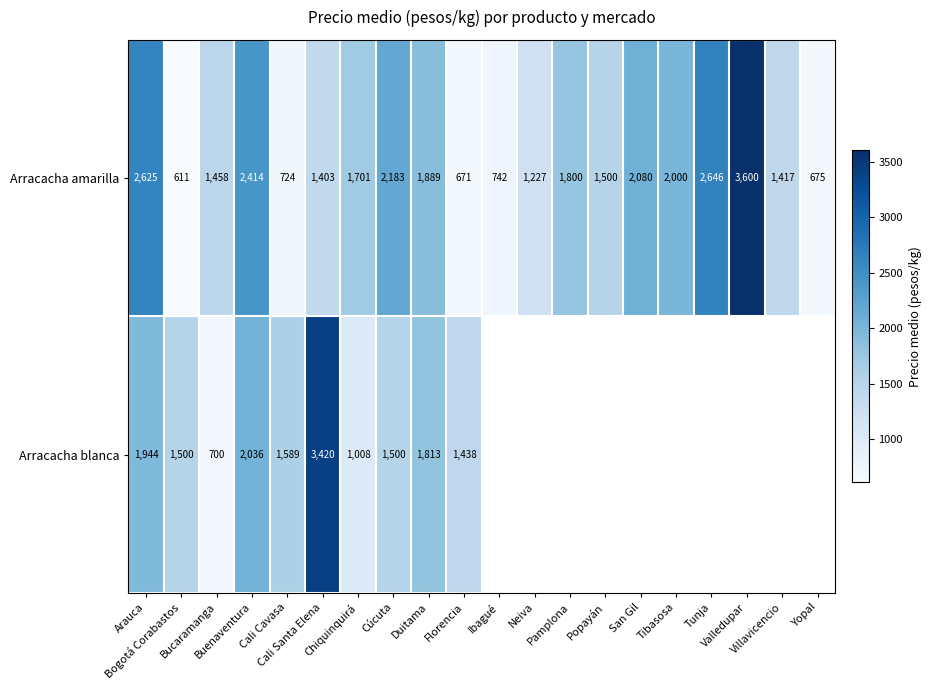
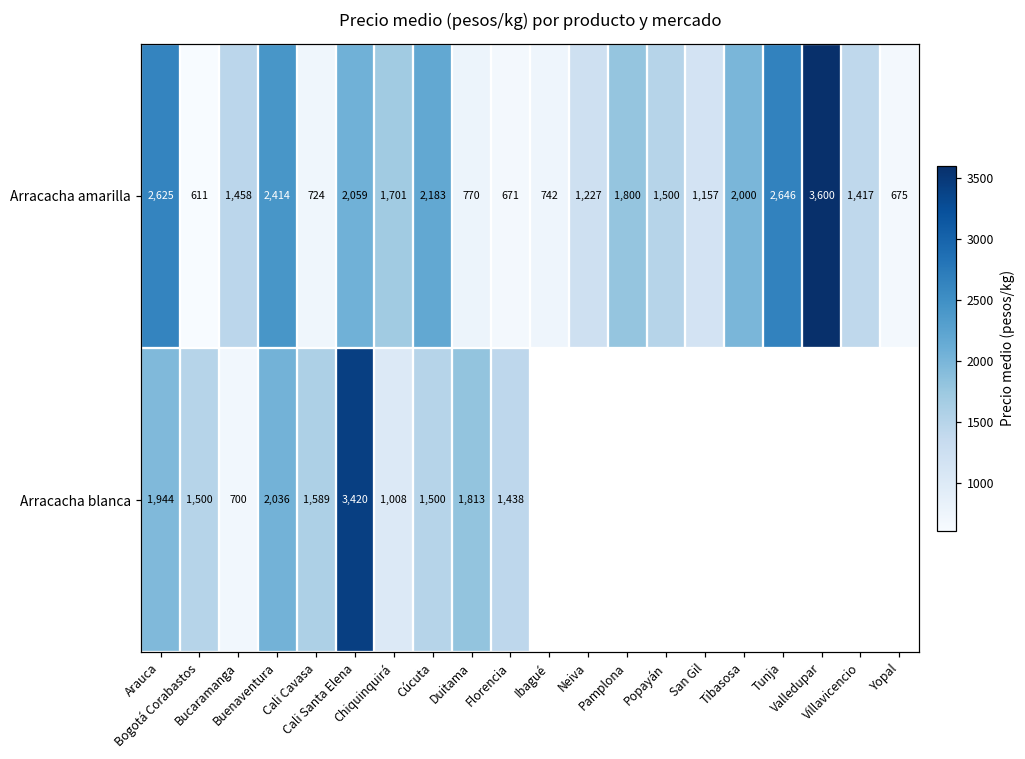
Arracacha amarilla, Cali Santa Elena: 1,403 -> 2,059
Arracacha amarilla, Duitama: 1,889 -> 770
Arracacha amarilla, San Gil: 2,080 -> 1,157
